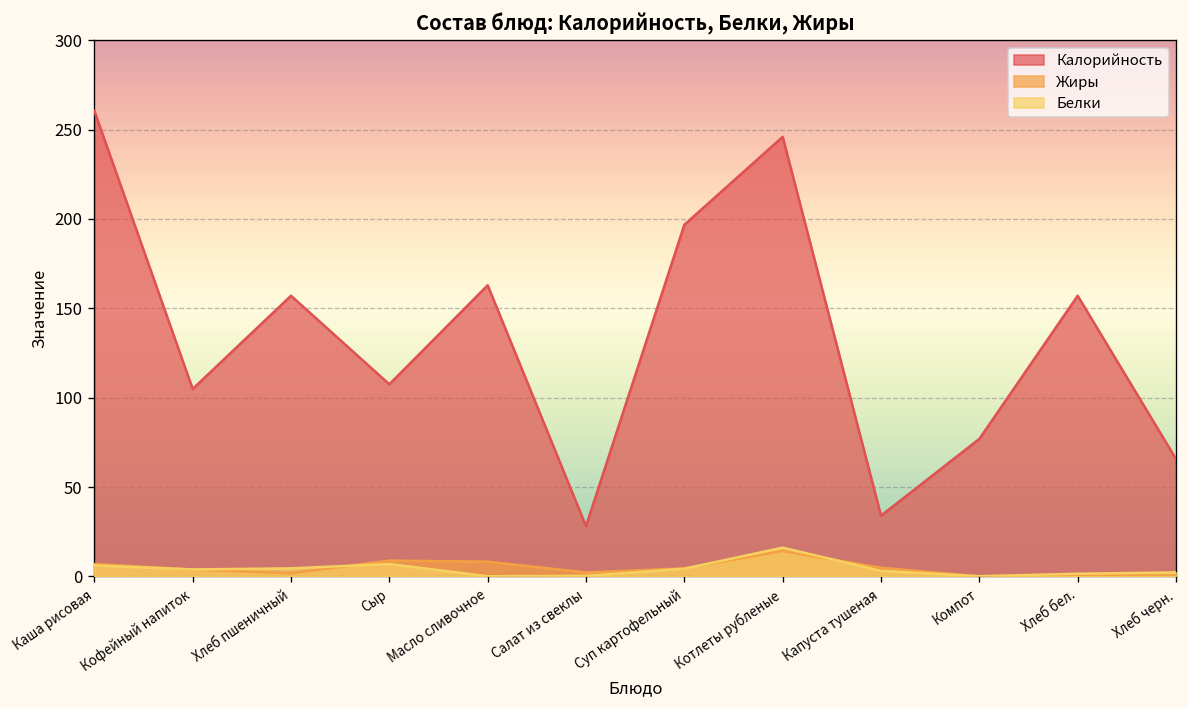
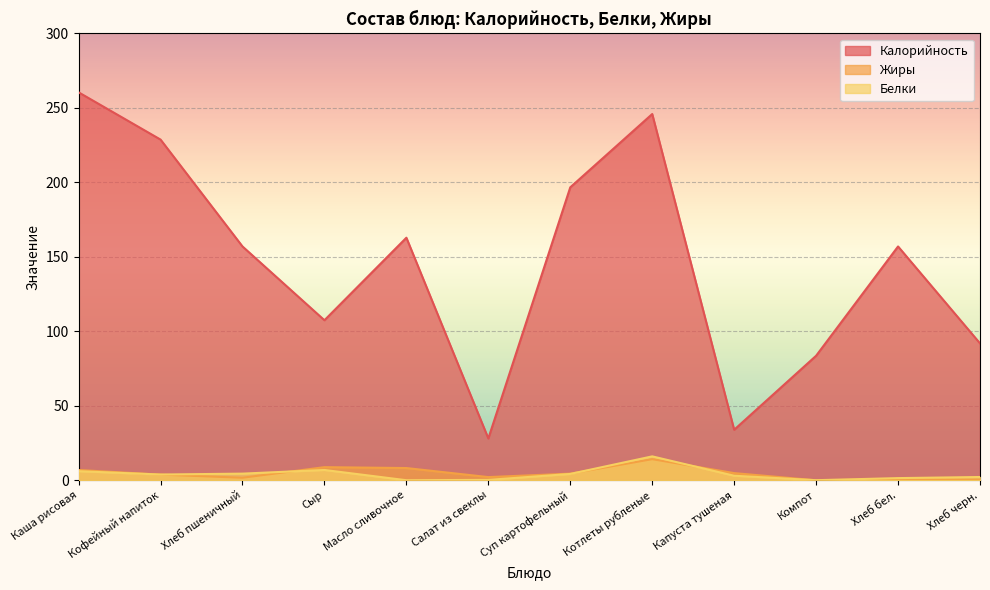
Калорийность, Кофейный напиток: 105 -> 229
Калорийность, Компот: 77 -> 84
Калорийность, Хлеб черн.: 66 -> 92
